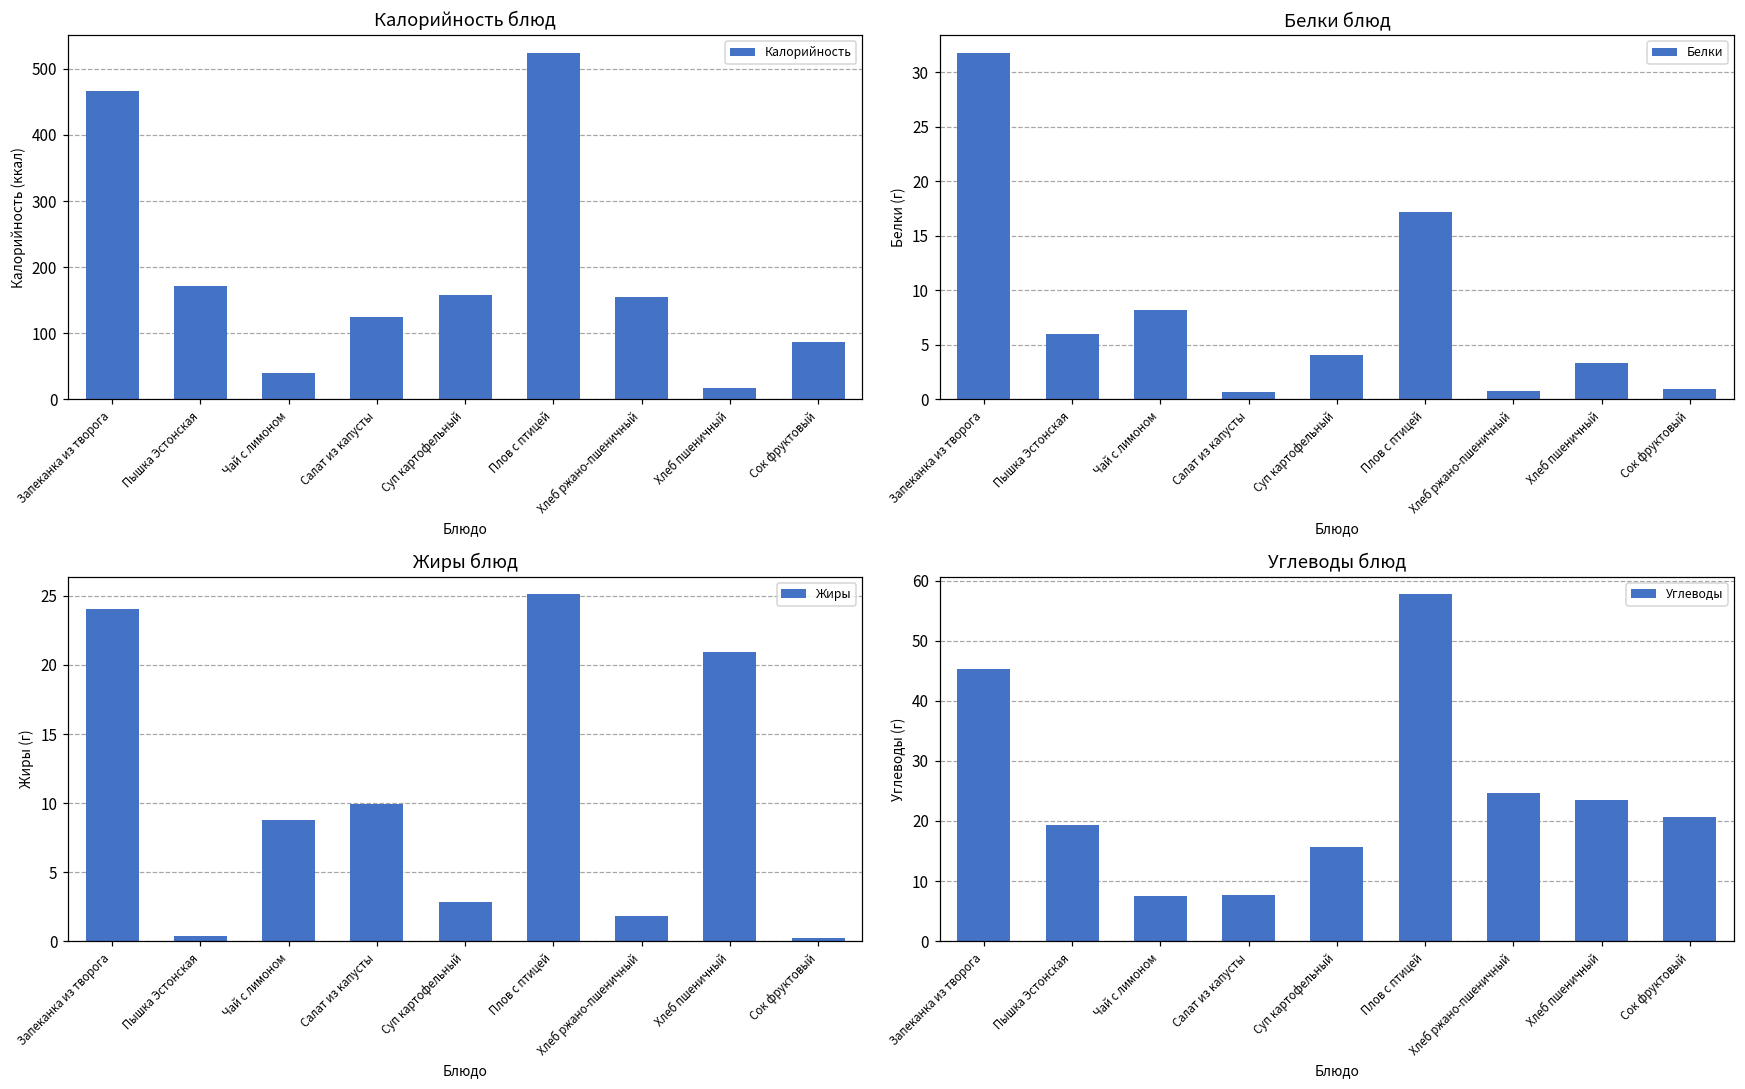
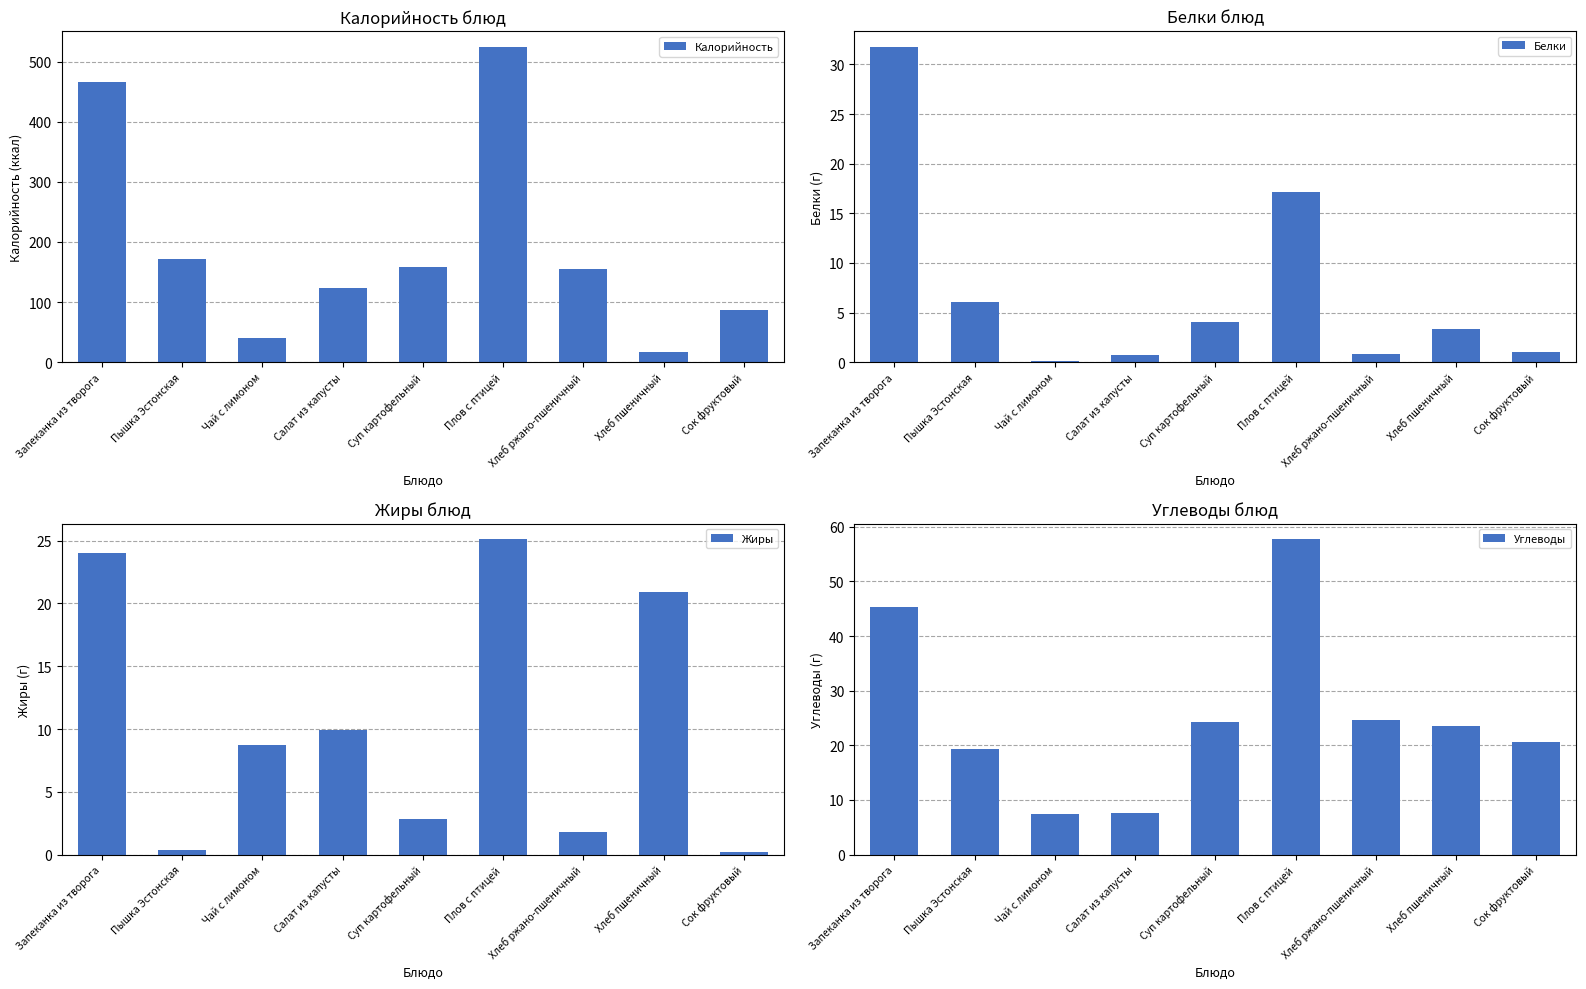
Белки блюд, Чай с лимоном: 8 -> 0
Углеводы блюд, Суп картофельный: 16 -> 24
